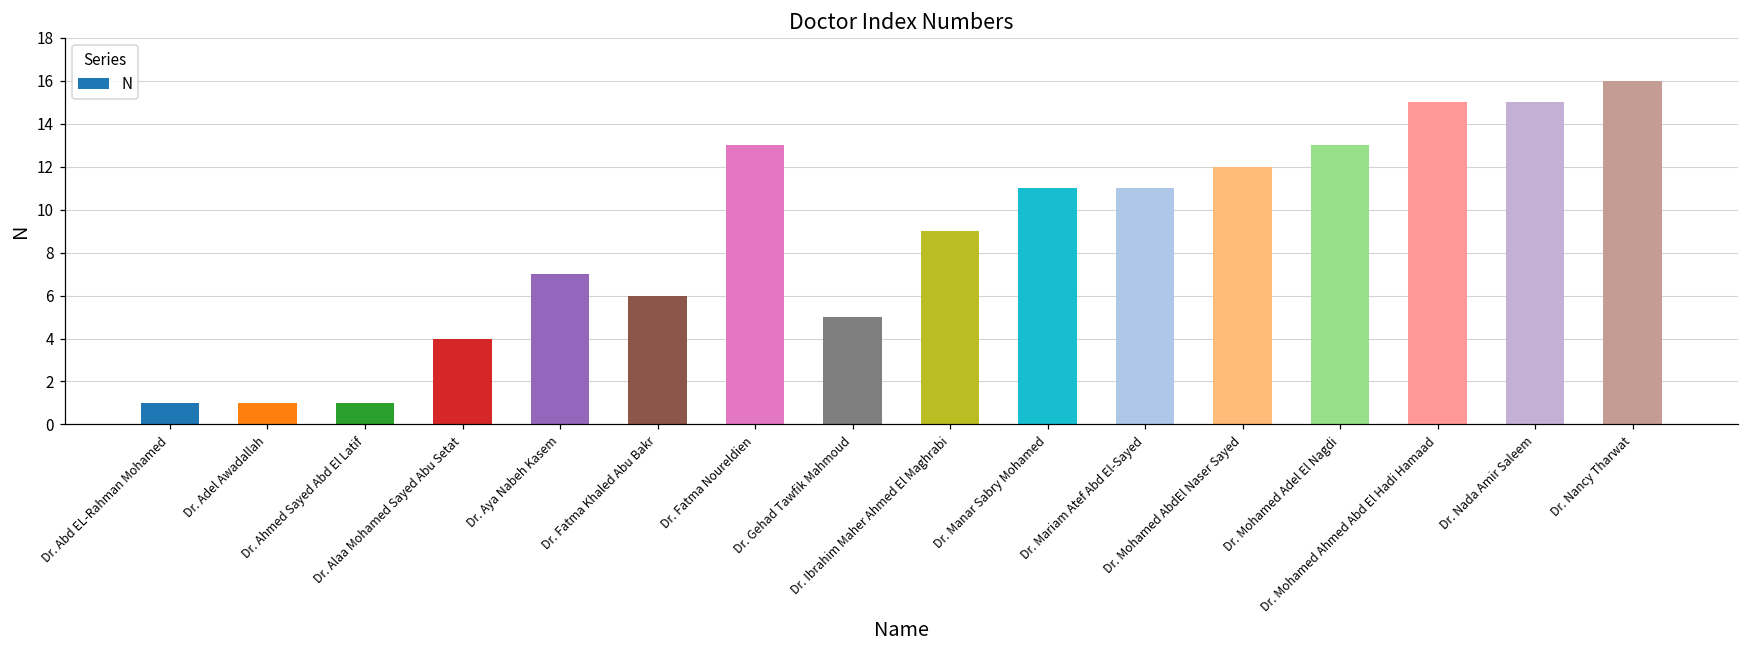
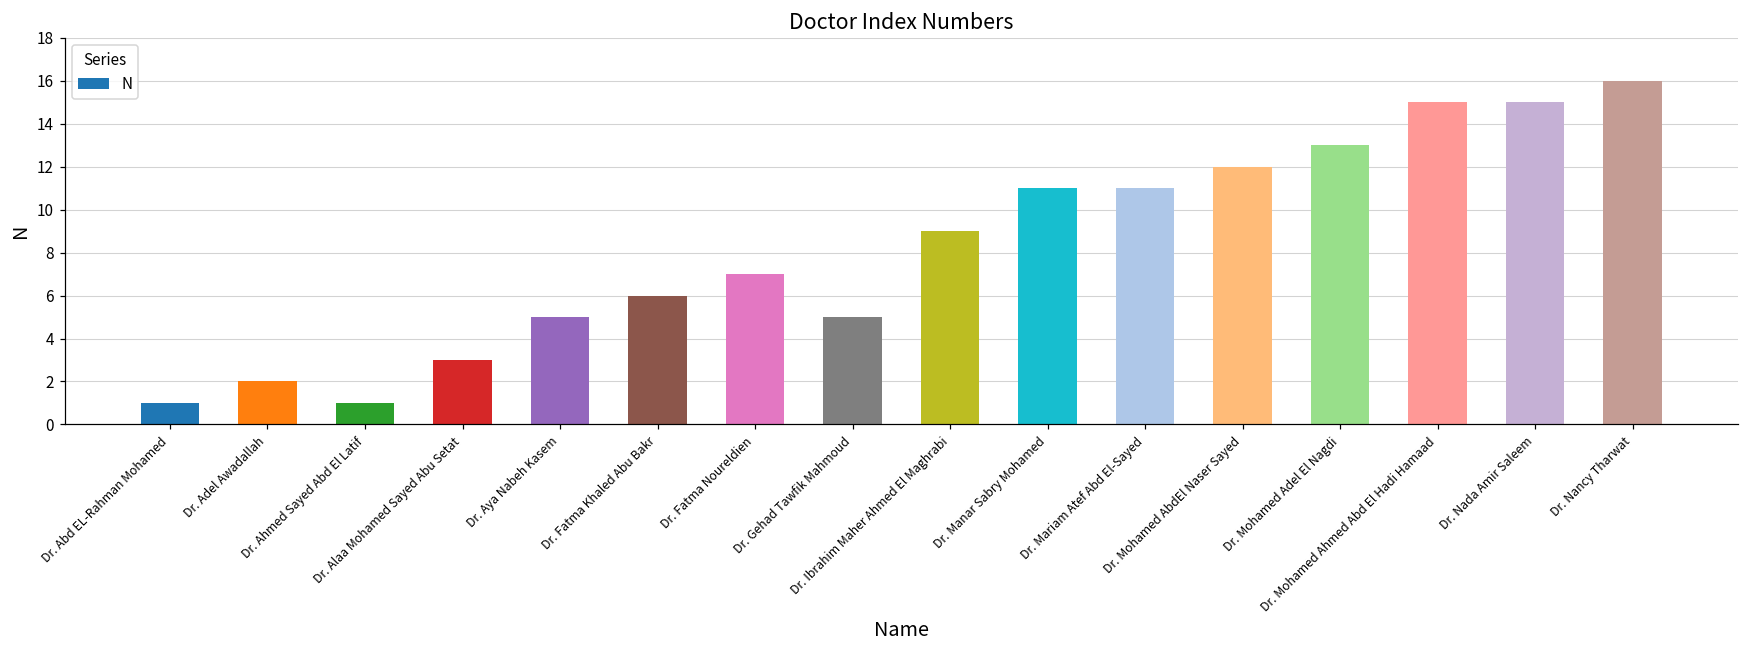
Dr. Adel Awadallah: 1 -> 2
Dr. Alaa Mohamed Sayed Abu Setat: 4 -> 3
Dr. Aya Nabeh Kasem: 7 -> 5
Dr. Fatma Noureldien: 13 -> 7
